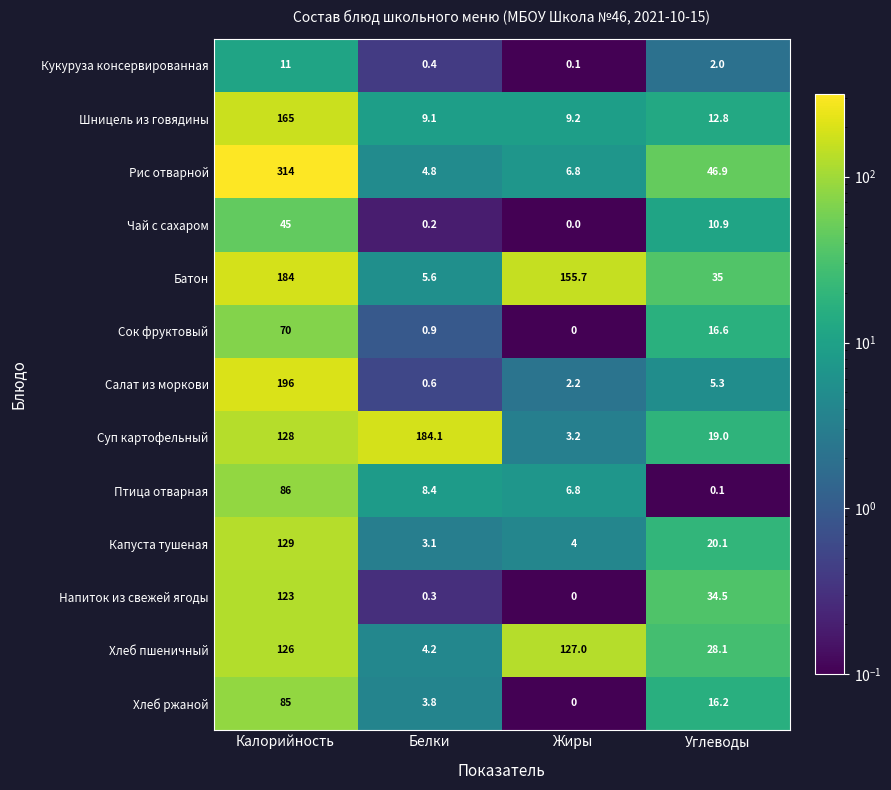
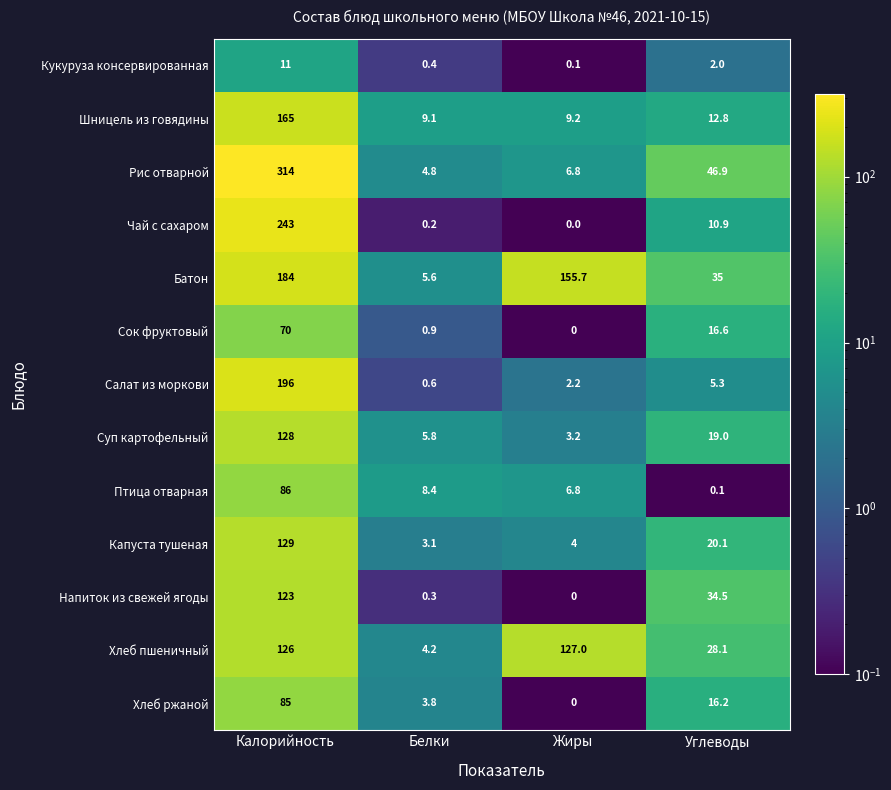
Чай с сахаром, Калорийность: 45 -> 243
Суп картофельный, Белки: 184.1 -> 5.8
